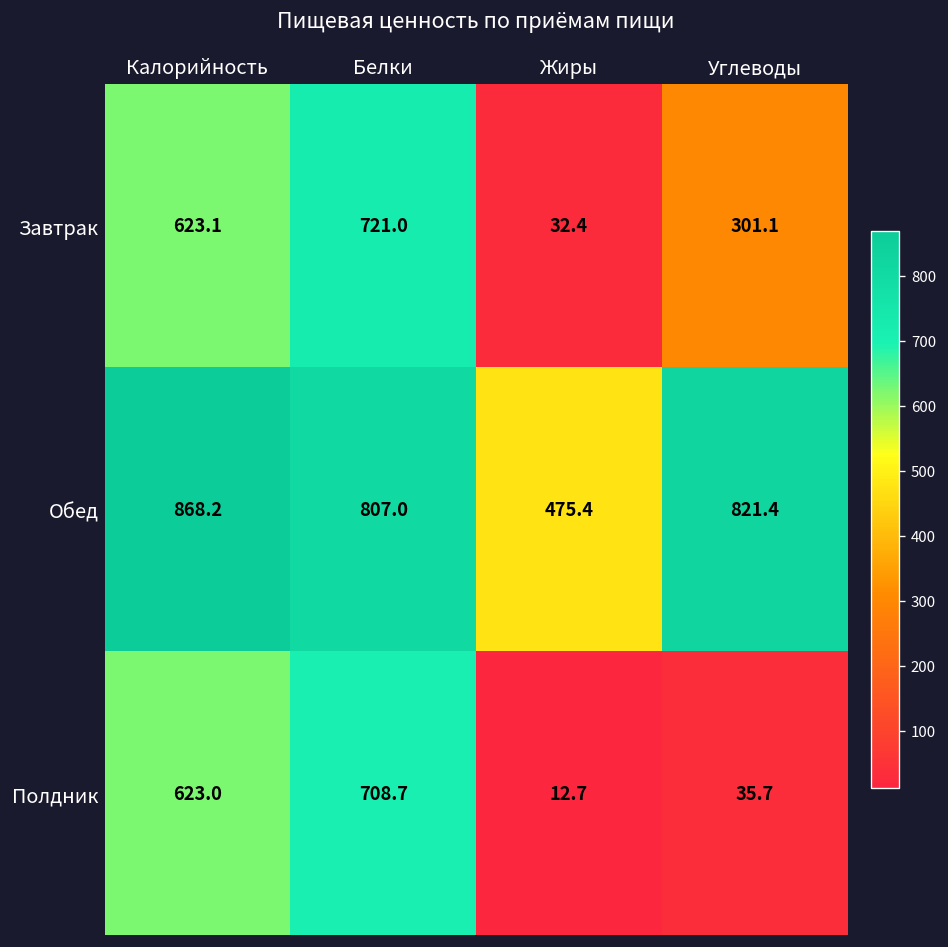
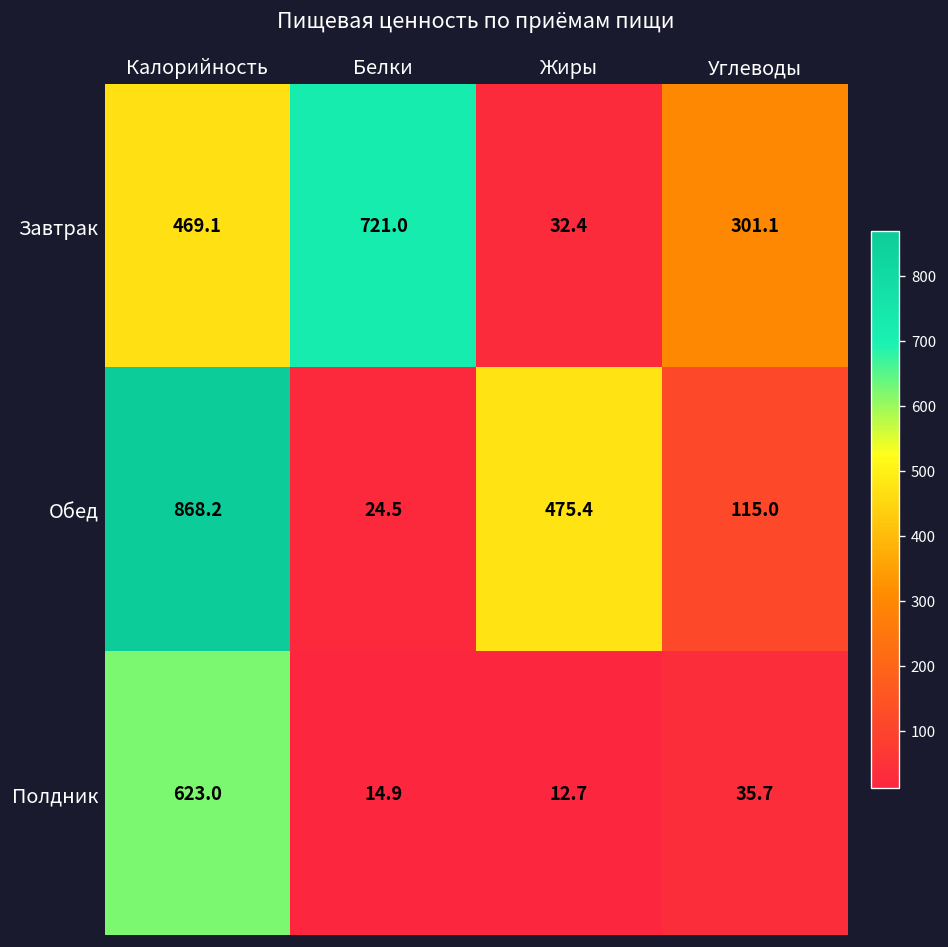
Завтрак, Калорийность: 623.1 -> 469.1
Обед, Белки: 807.0 -> 24.5
Обед, Углеводы: 821.4 -> 115.0
Полдник, Белки: 708.7 -> 14.9
